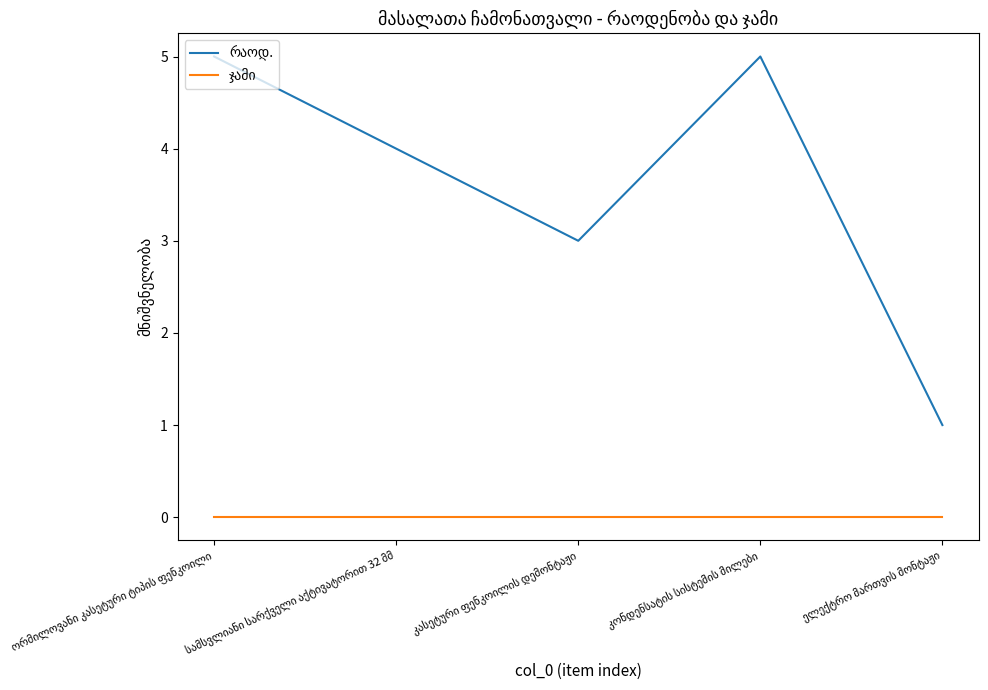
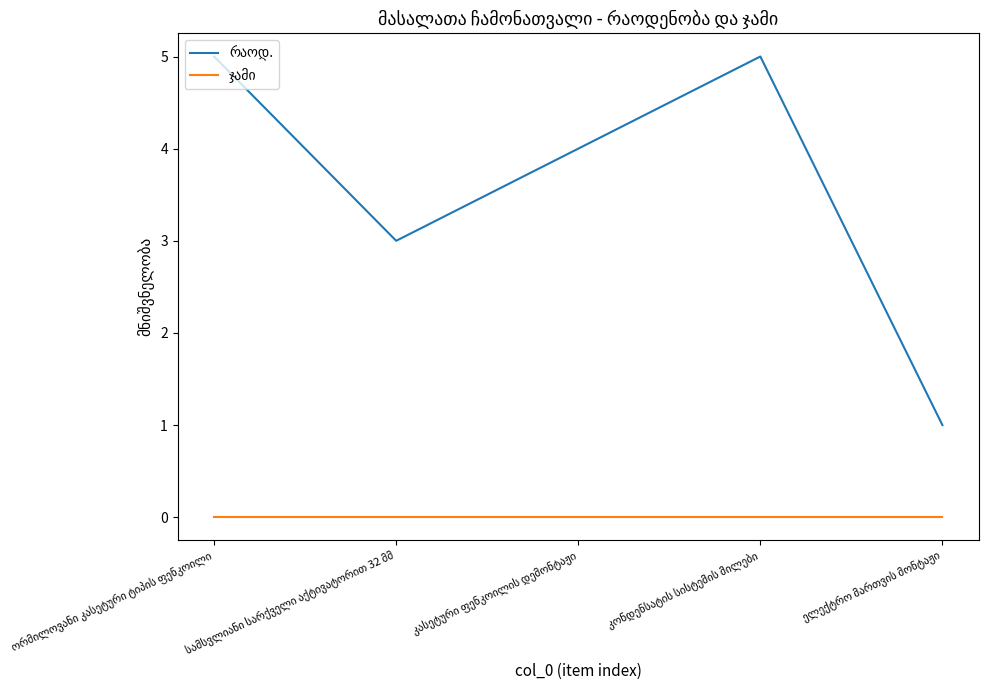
რაოდ., სამსვლიანი სარქველი აქტივატორით 32 მმ: 4 -> 3
რაოდ., კასეტური ფენკოილის დემონტაჟი: 3 -> 4
